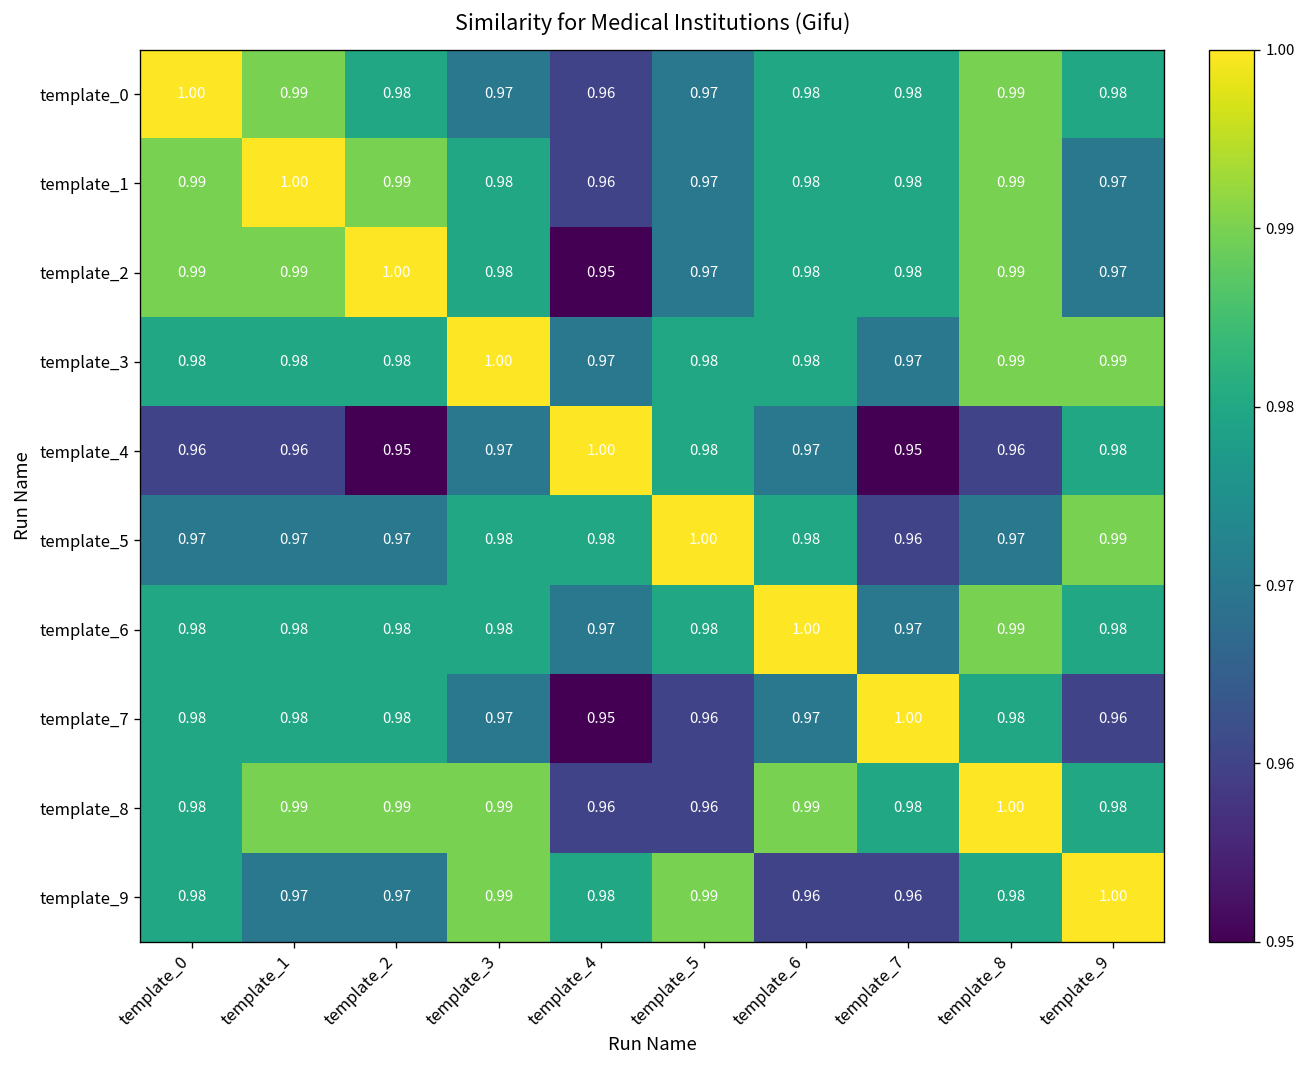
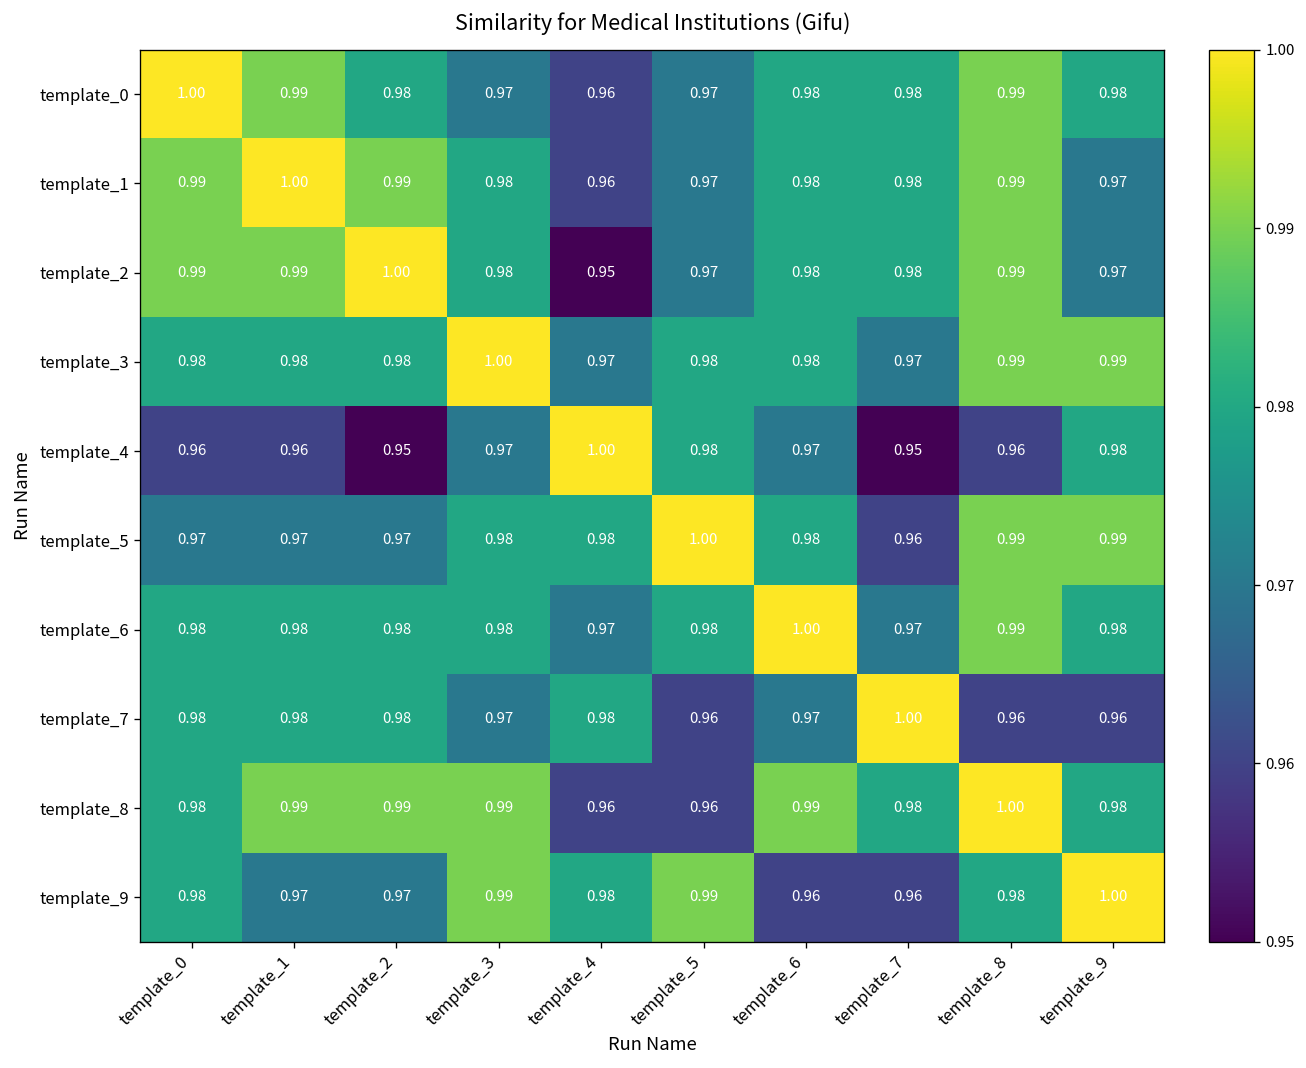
template_5, template_8: 0.97 -> 0.99
template_7, template_4: 0.95 -> 0.98
template_7, template_8: 0.98 -> 0.96
